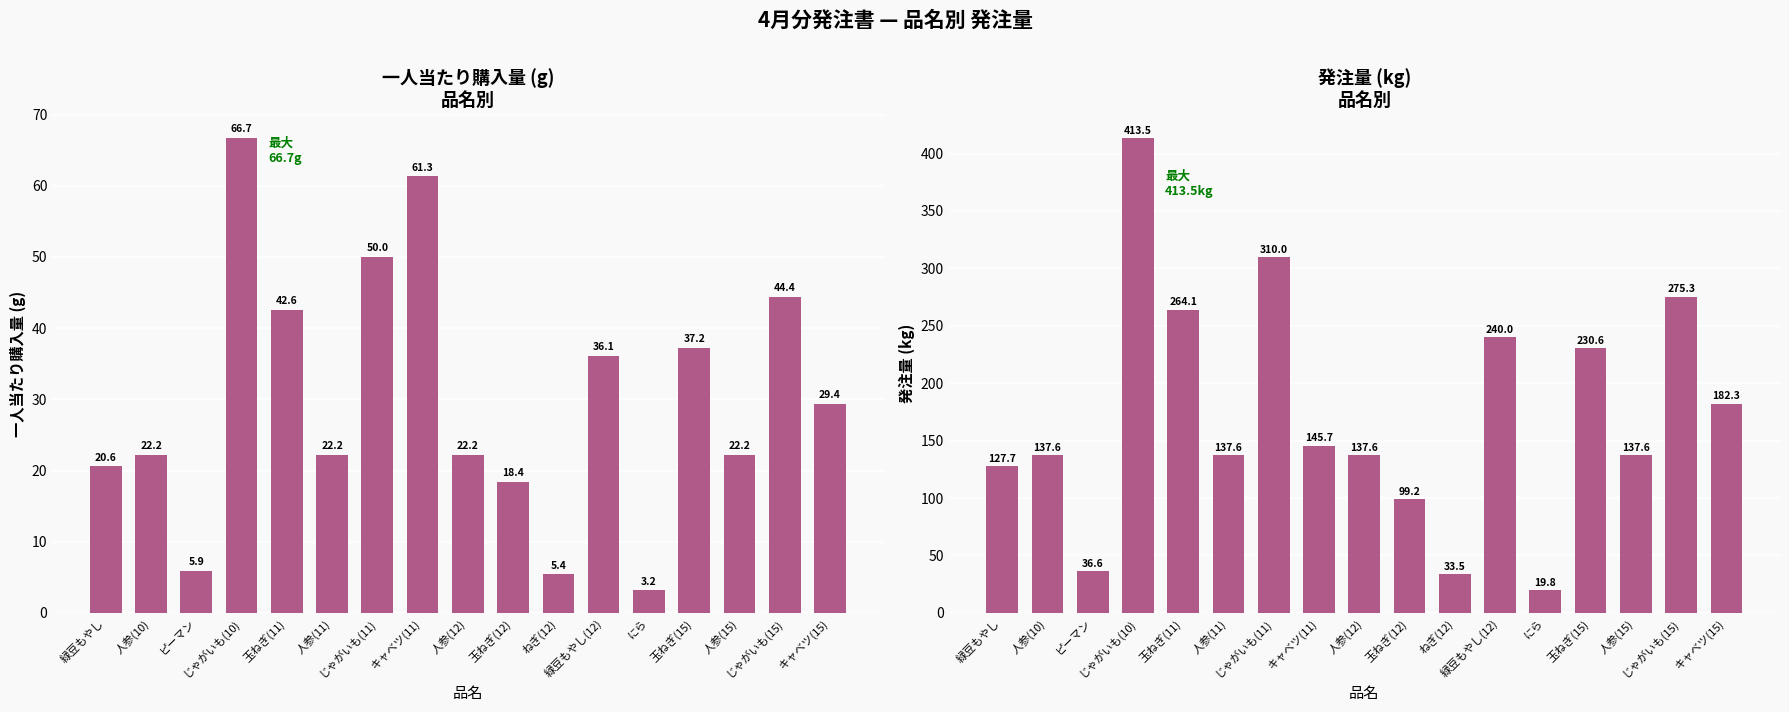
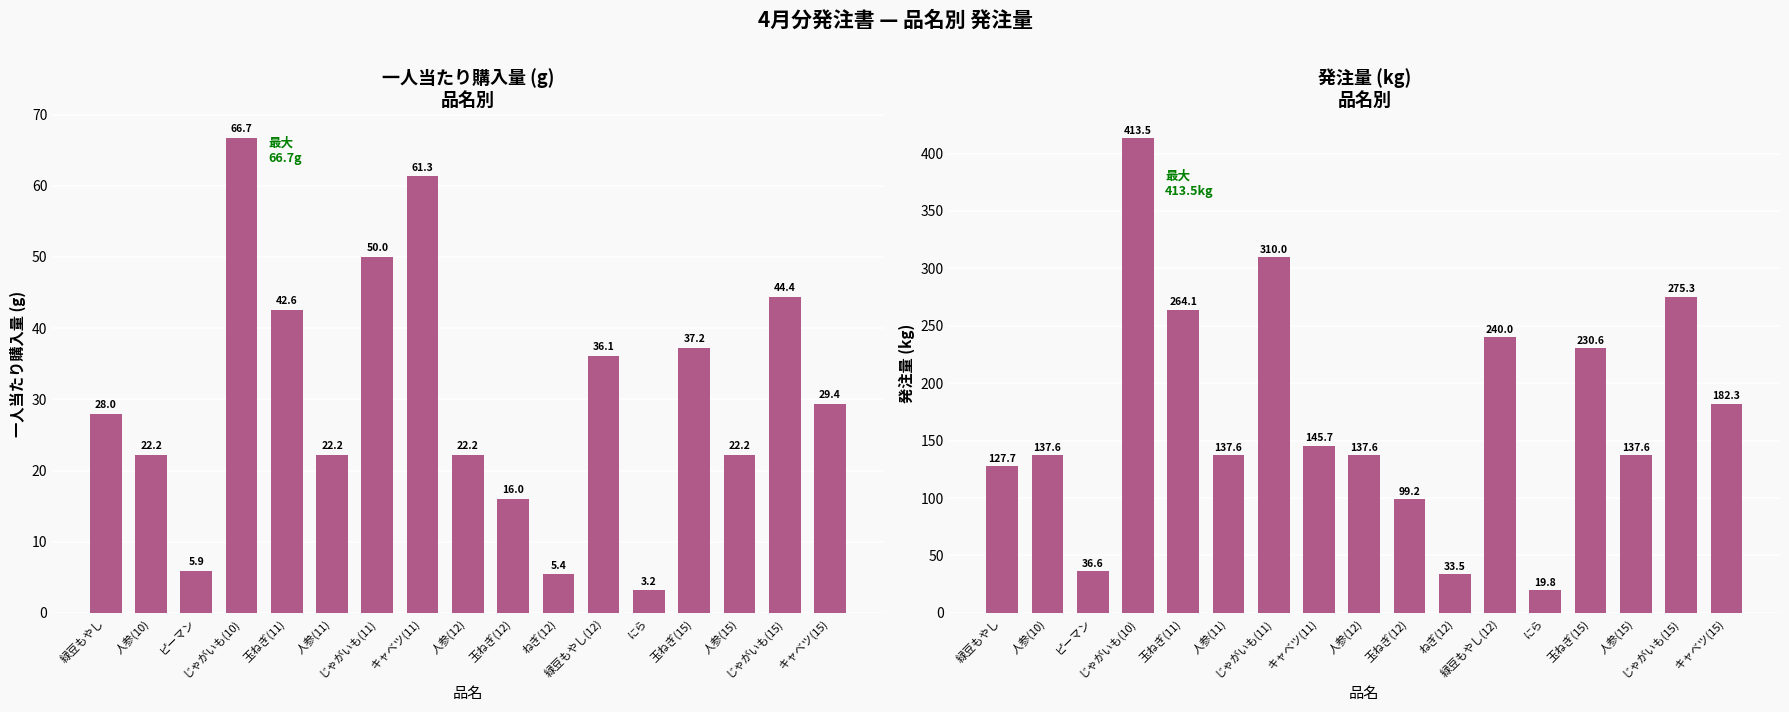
一人当たり購入量 (g) 品名別, 緑豆もやし: 20.6 -> 28.0
一人当たり購入量 (g) 品名別, 玉ねぎ(12): 18.4 -> 16.0
